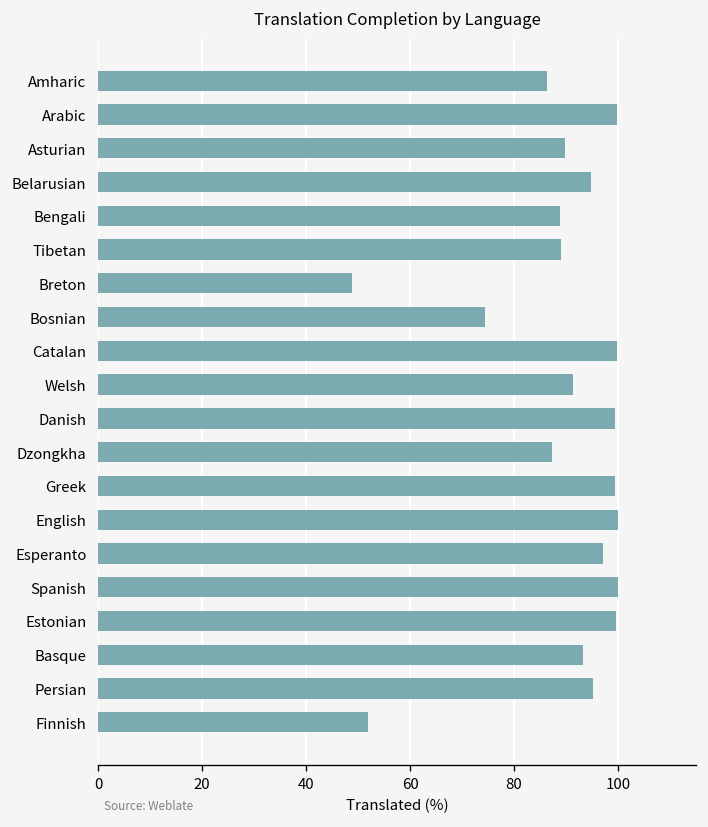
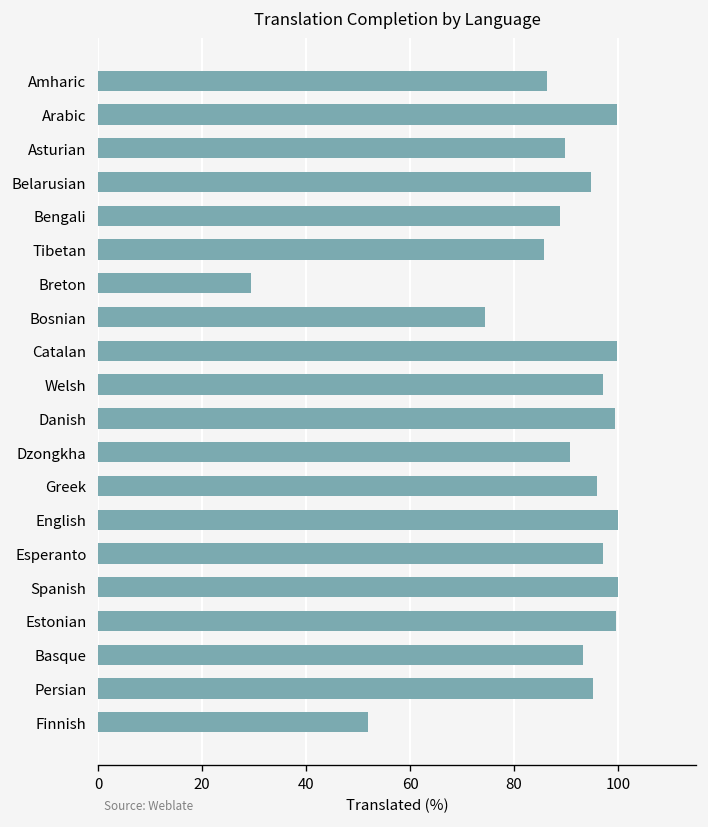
Tibetan: 89 -> 86
Breton: 49 -> 29
Welsh: 91 -> 97
Dzongkha: 87 -> 91
Greek: 99 -> 96
